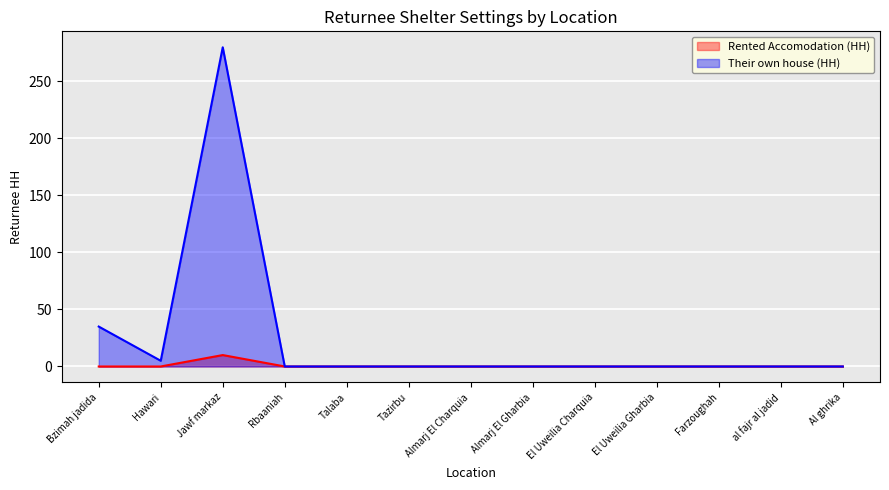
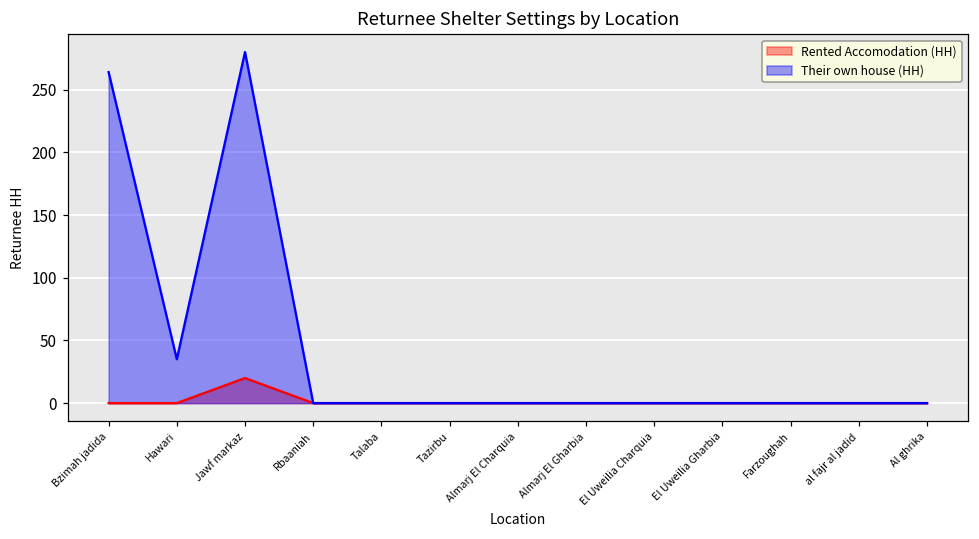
Their own house (HH), Bzimah jadida: 35 -> 264
Their own house (HH), Hawari: 5 -> 35
Rented Accomodation (HH), Jawf markaz: 10 -> 20
